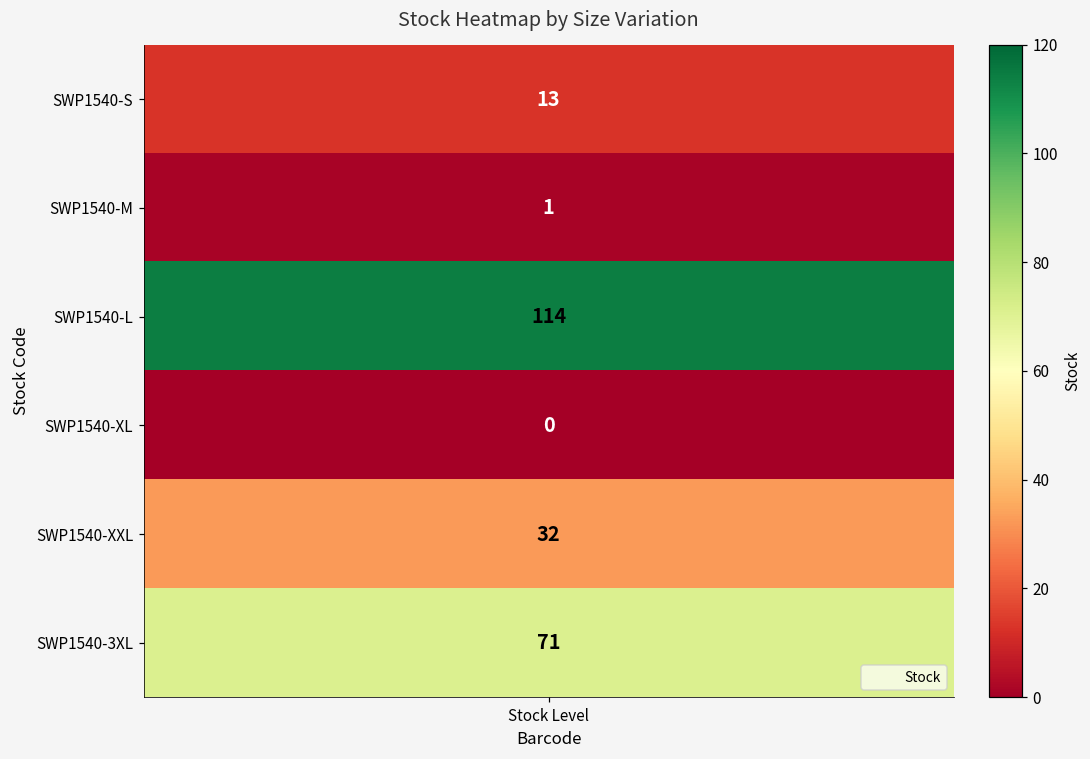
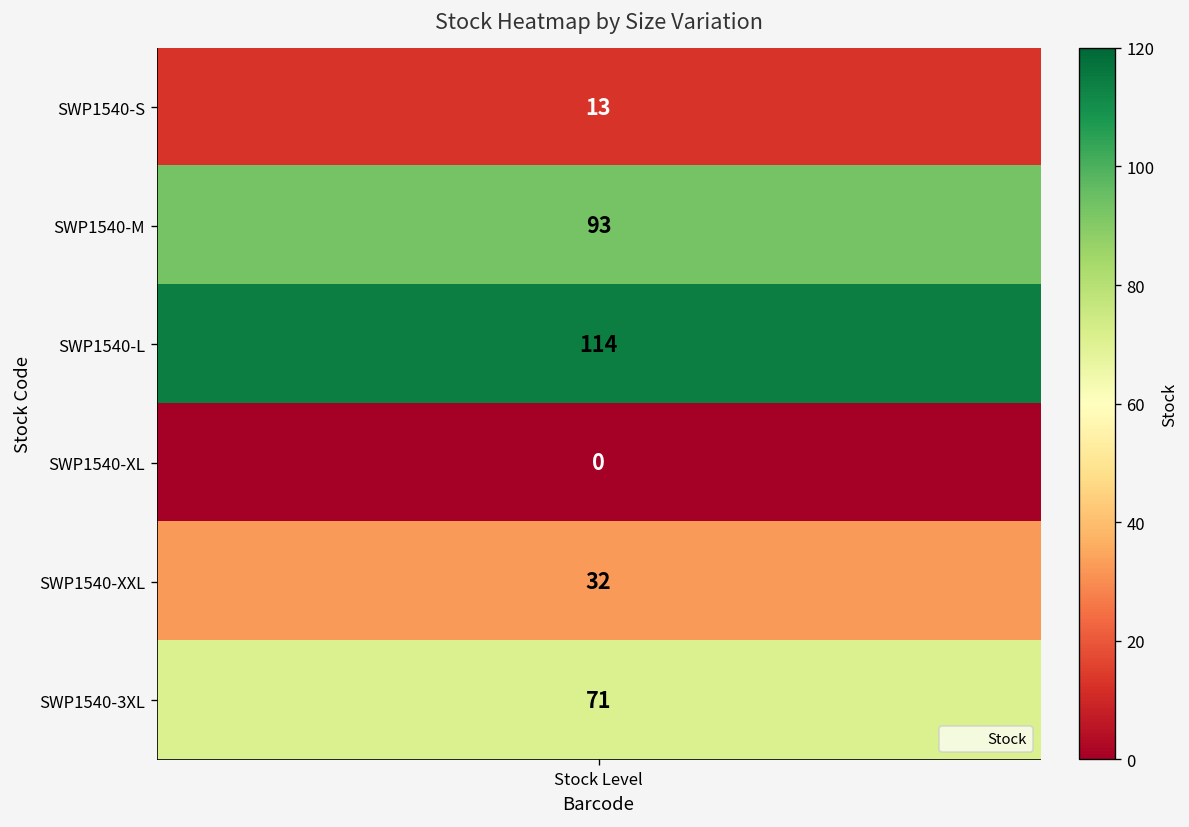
SWP1540-M, Stock Level: 1 -> 93
